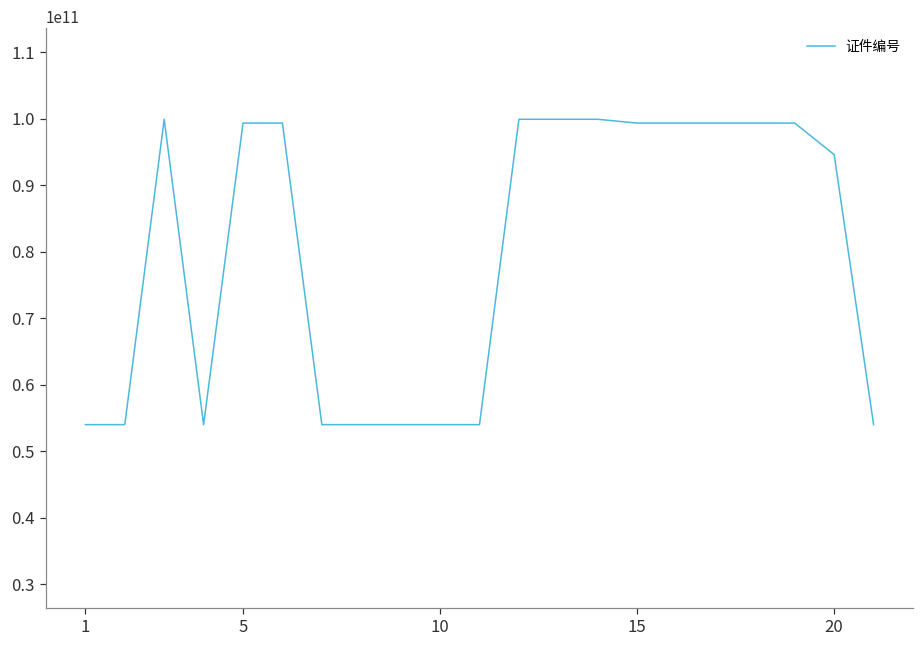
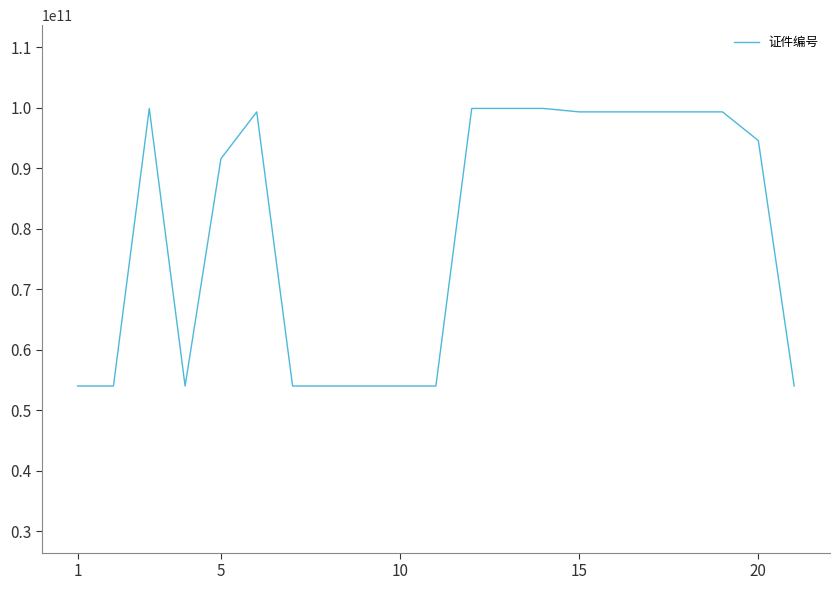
5: 99000000000 -> 92000000000
